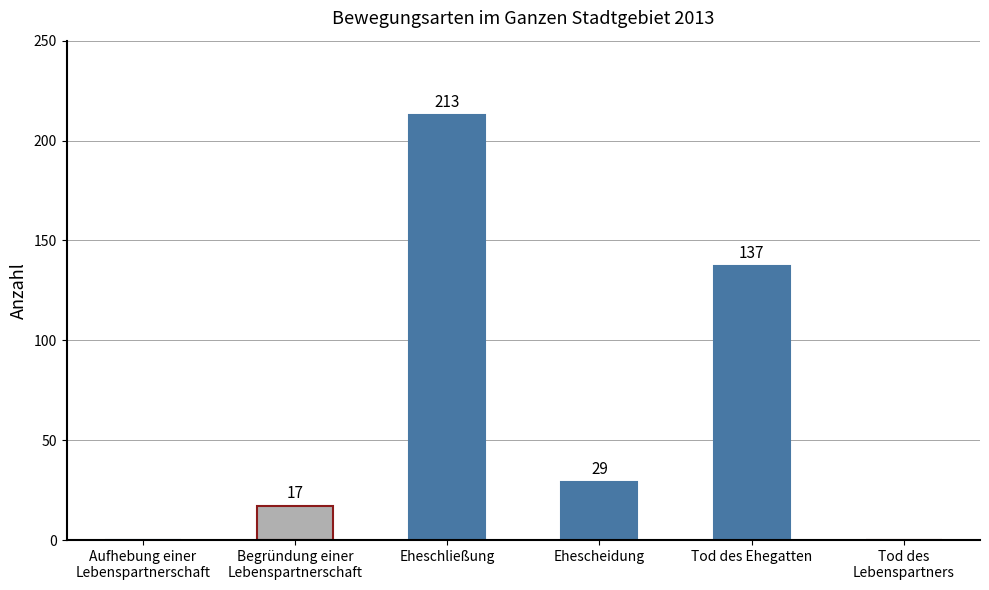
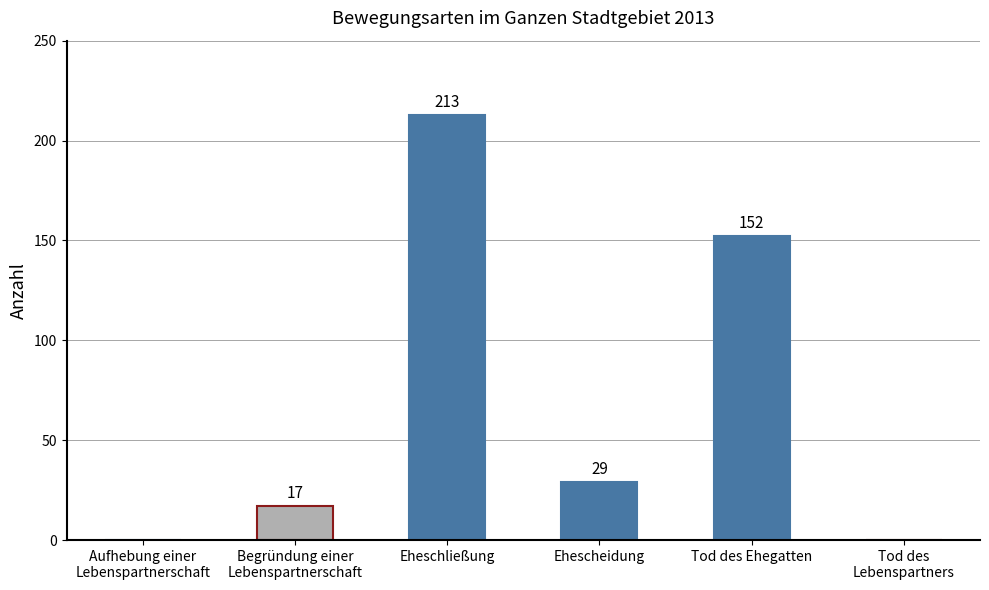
Tod des Ehegatten: 137 -> 152
